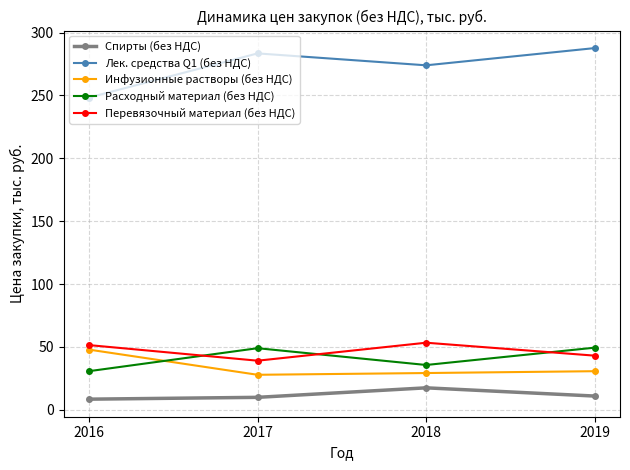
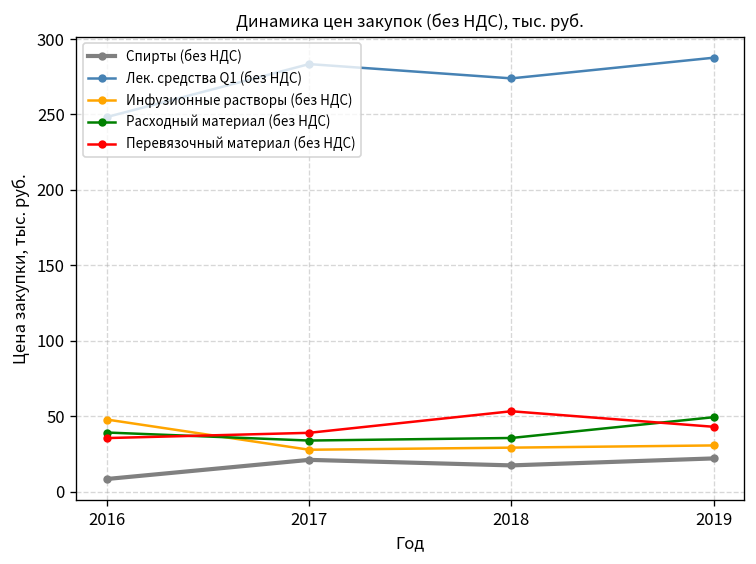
Расходный материал (без НДС), 2016: 31 -> 39
Перевязочный материал (без НДС), 2016: 51 -> 36
Спирты (без НДС), 2017: 10 -> 21
Расходный материал (без НДС), 2017: 49 -> 34
Спирты (без НДС), 2019: 11 -> 22
